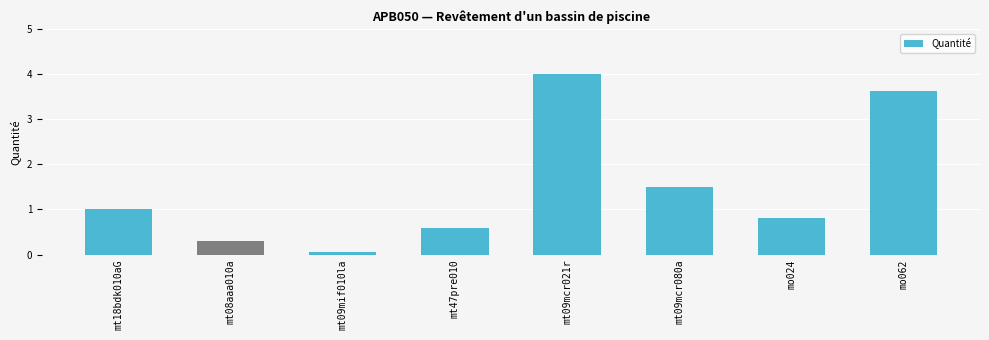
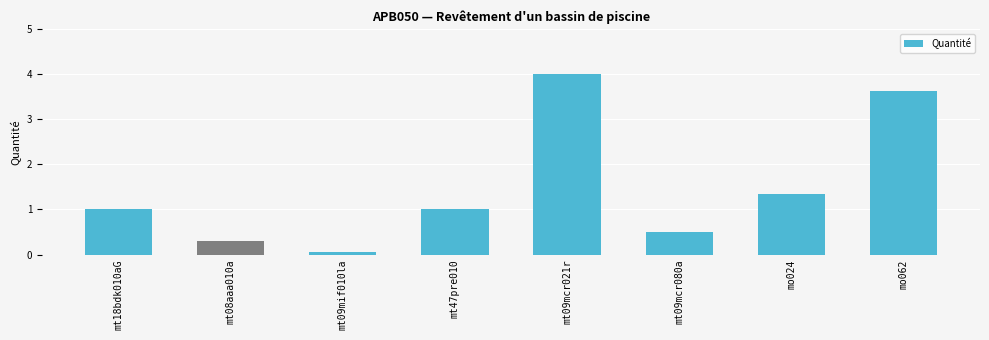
mt47pre010: 0.6 -> 1.0
mt09mcr080a: 1.5 -> 0.5
mo024: 0.8 -> 1.4
